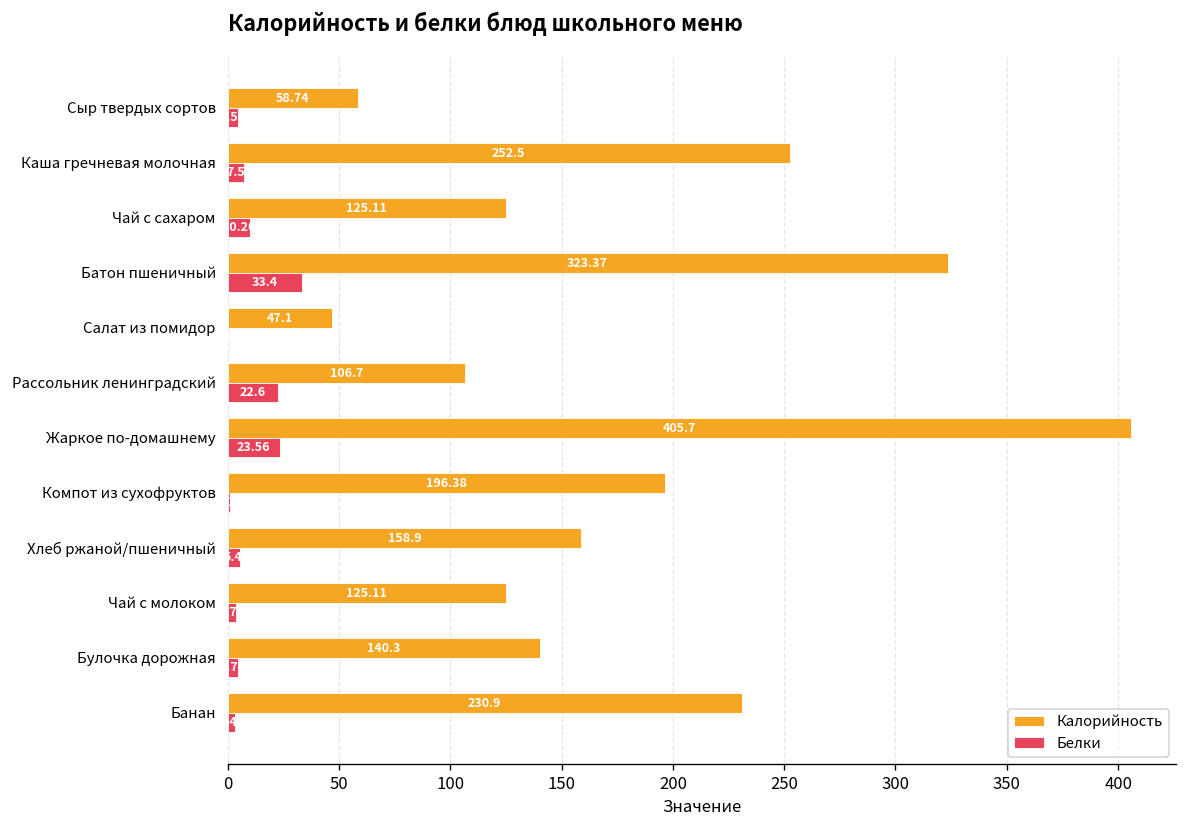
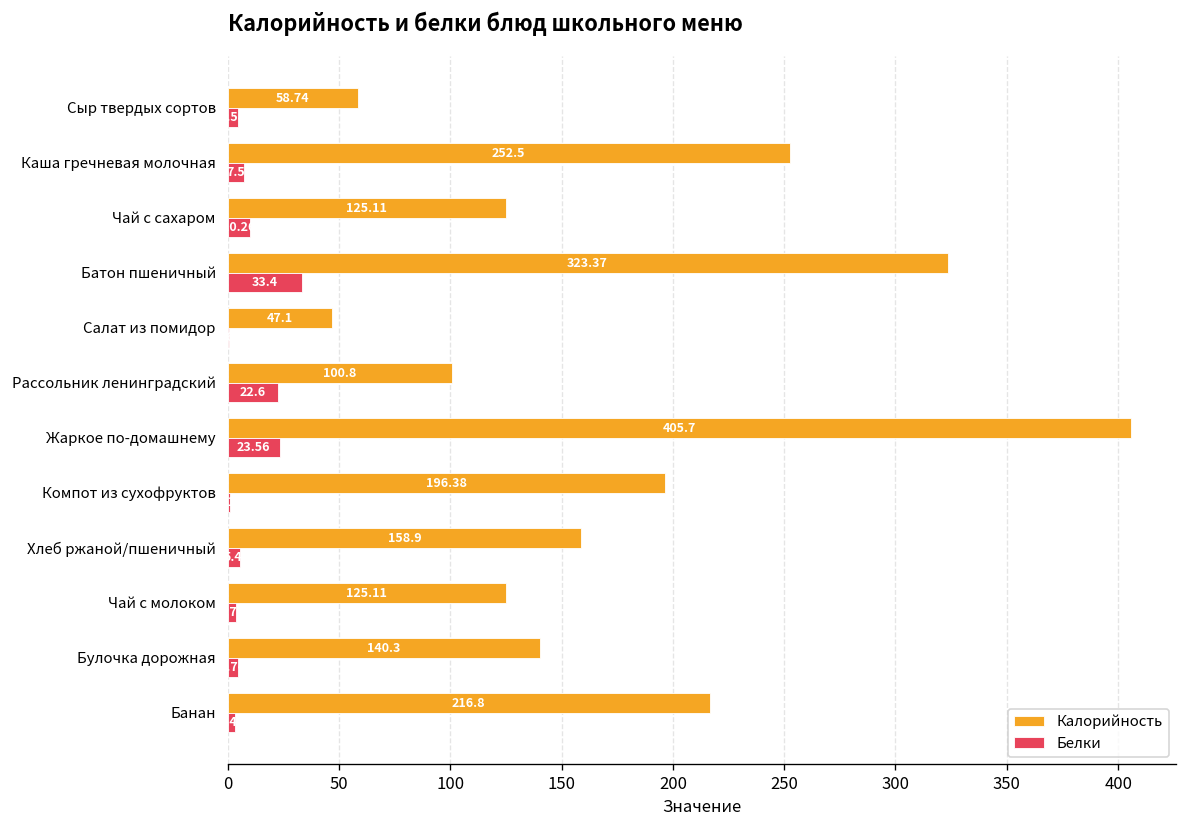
Калорийность, Рассольник ленинградский: 106.7 -> 100.8
Калорийность, Банан: 230.9 -> 216.8
